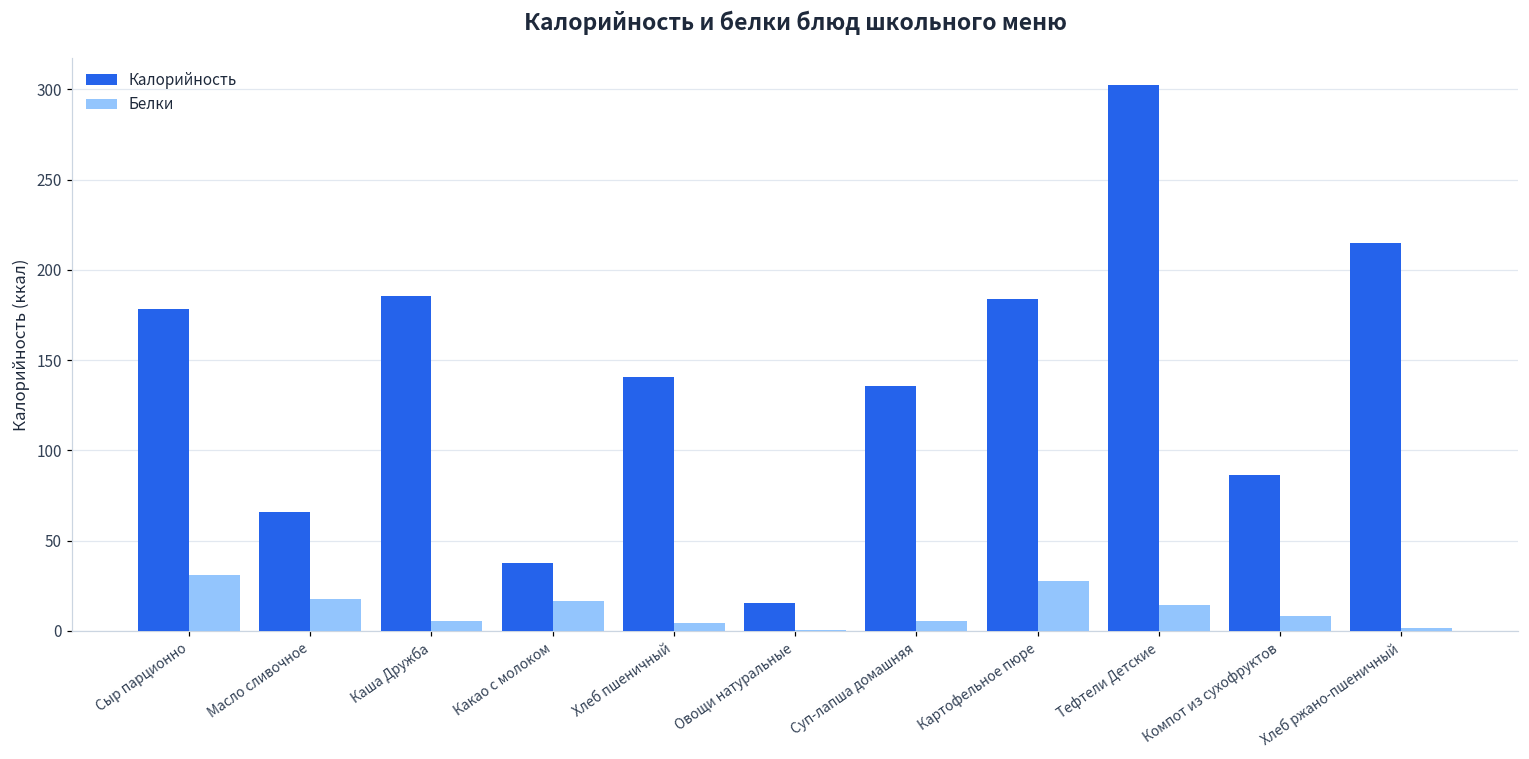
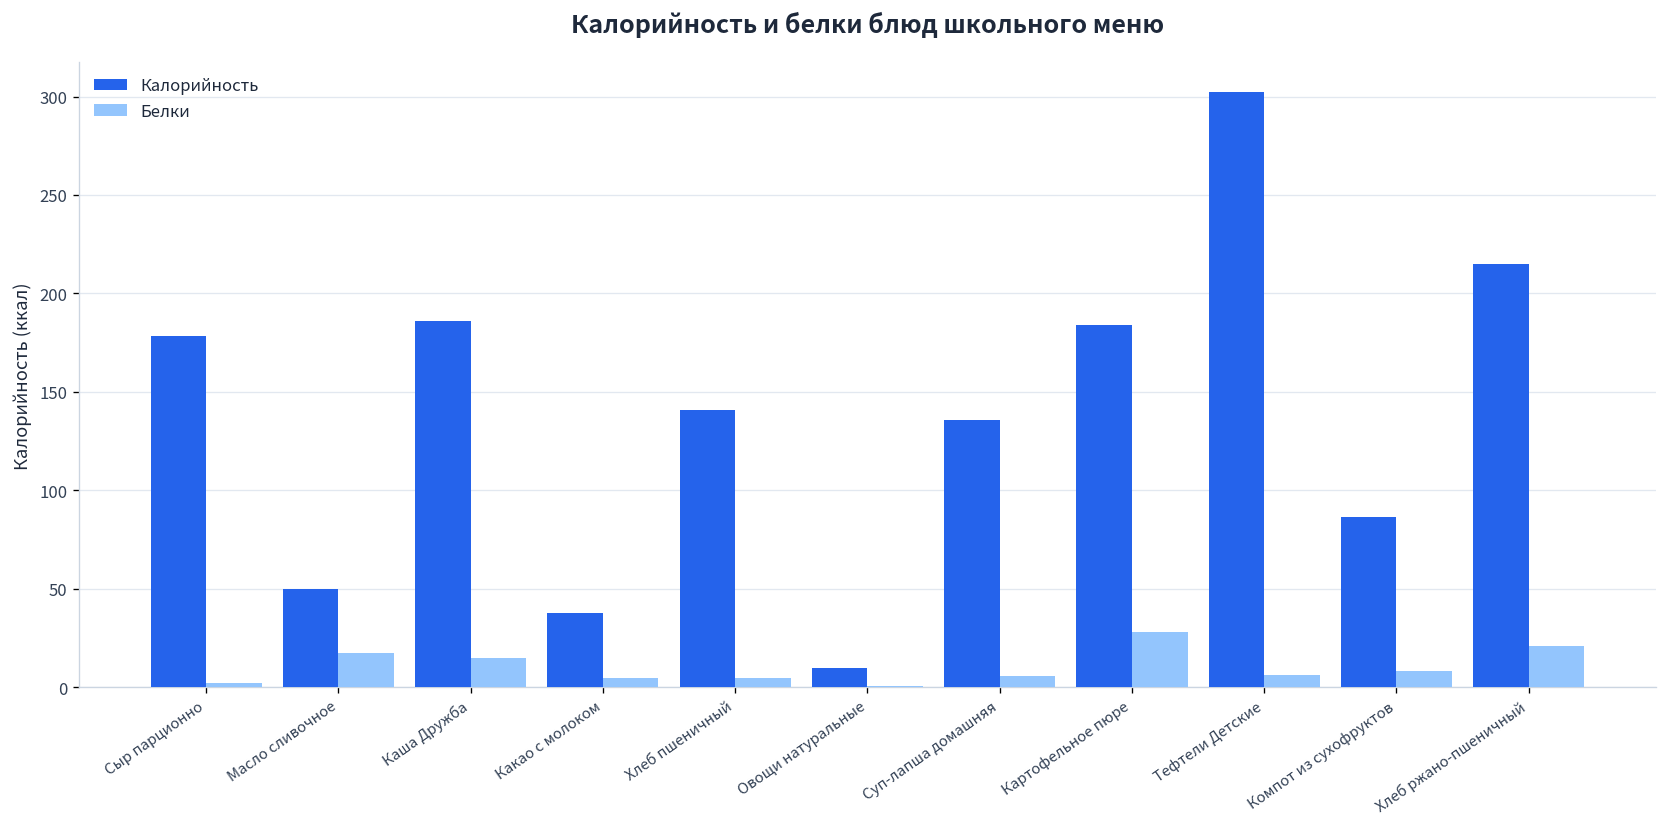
Белки, Сыр парционно: 31 -> 2
Калорийность, Масло сливочное: 66 -> 50
Белки, Каша Дружба: 6 -> 15
Белки, Какао с молоком: 17 -> 5
Калорийность, Овощи натуральные: 16 -> 10
Белки, Тефтели Детские: 14 -> 6
Белки, Хлеб ржано-пшеничный: 2 -> 21
